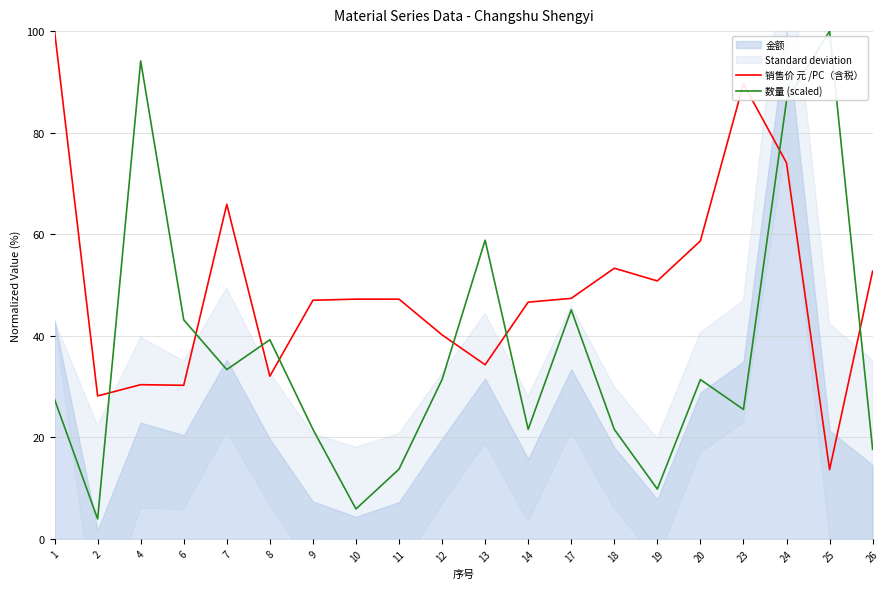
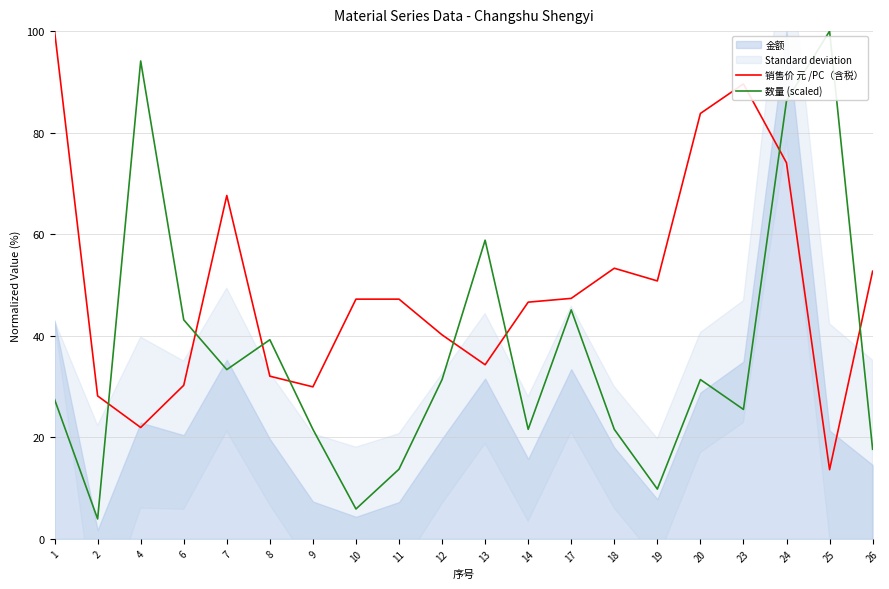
销售价 元 /PC（含税）, 4: 30 -> 22
销售价 元 /PC（含税）, 7: 66 -> 68
销售价 元 /PC（含税）, 9: 47 -> 30
销售价 元 /PC（含税）, 20: 59 -> 84
